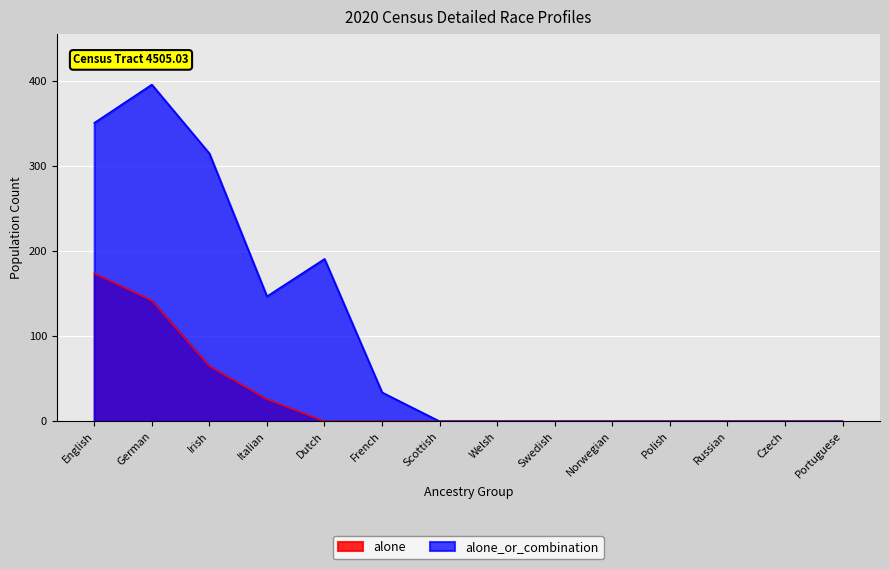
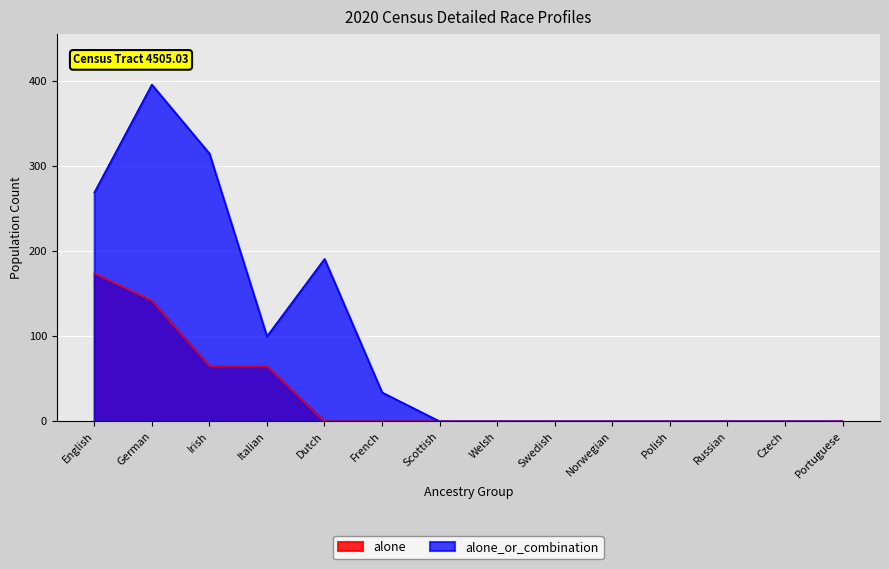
alone_or_combination, English: 350 -> 270
alone, Italian: 30 -> 70
alone_or_combination, Italian: 150 -> 100
